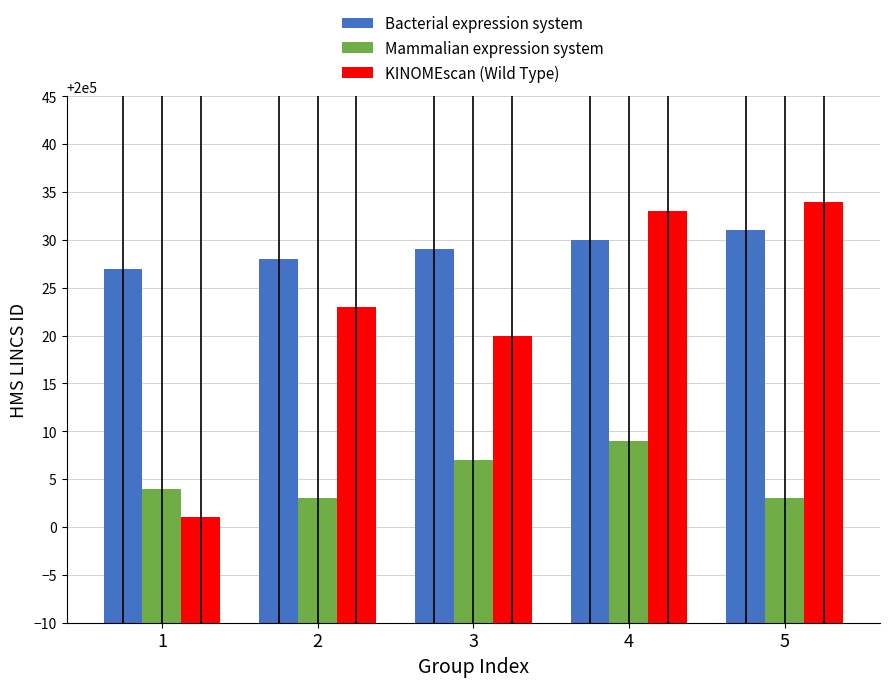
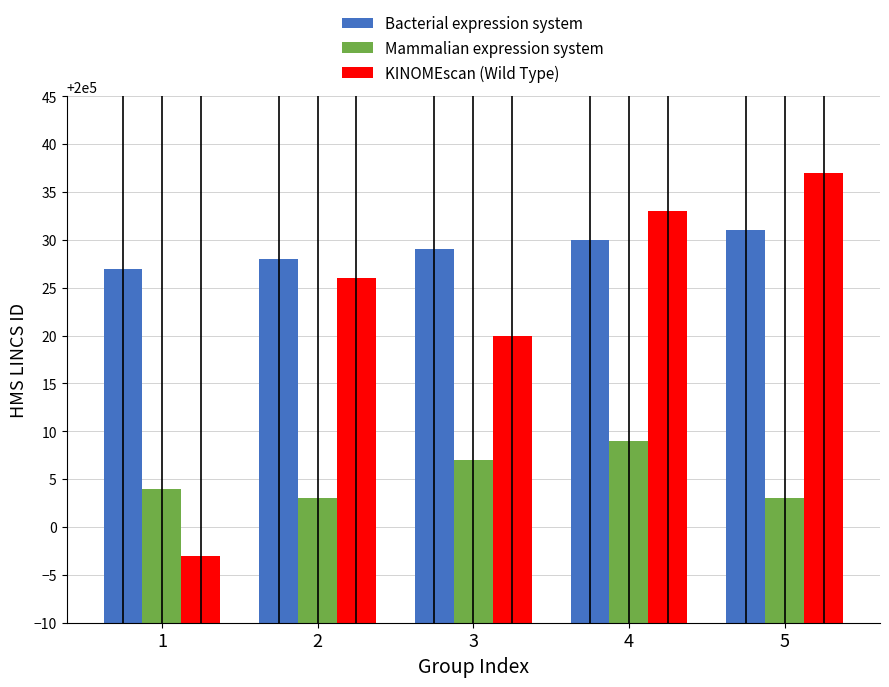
KINOMEscan (Wild Type), 1: 200001 -> 199997
KINOMEscan (Wild Type), 2: 200023 -> 200026
KINOMEscan (Wild Type), 5: 200034 -> 200037
